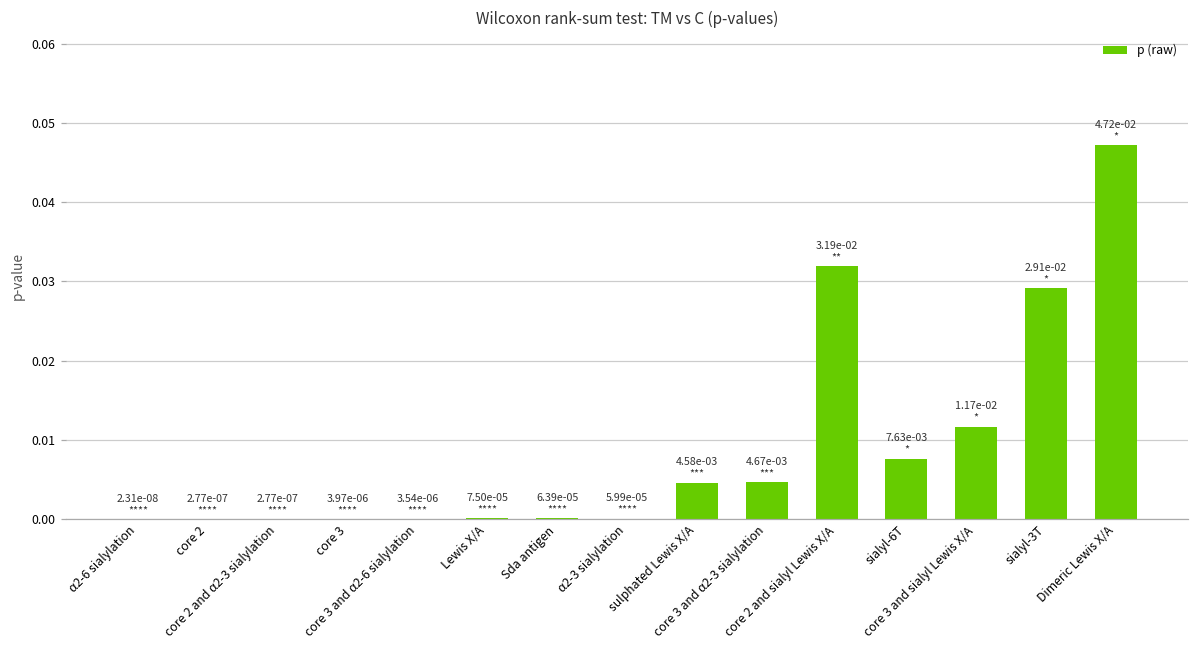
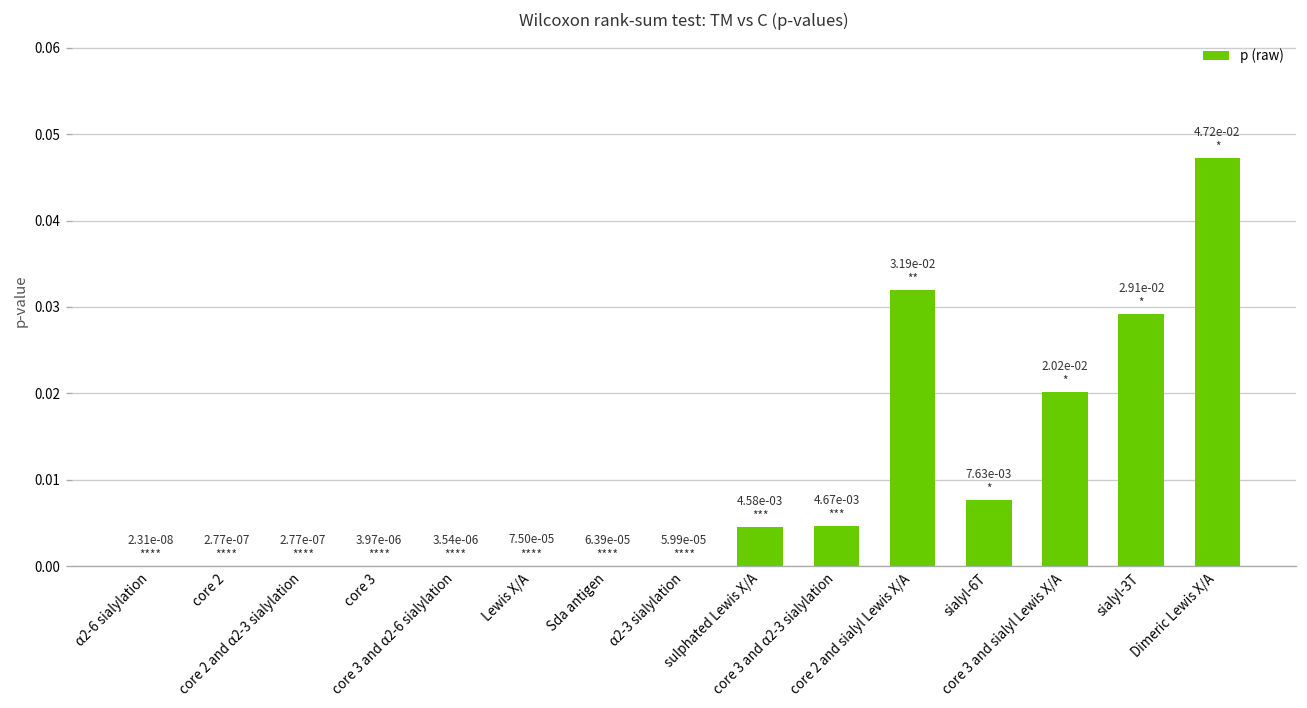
core 3 and sialyl Lewis X/A: 1.17e-02 -> 2.02e-02
